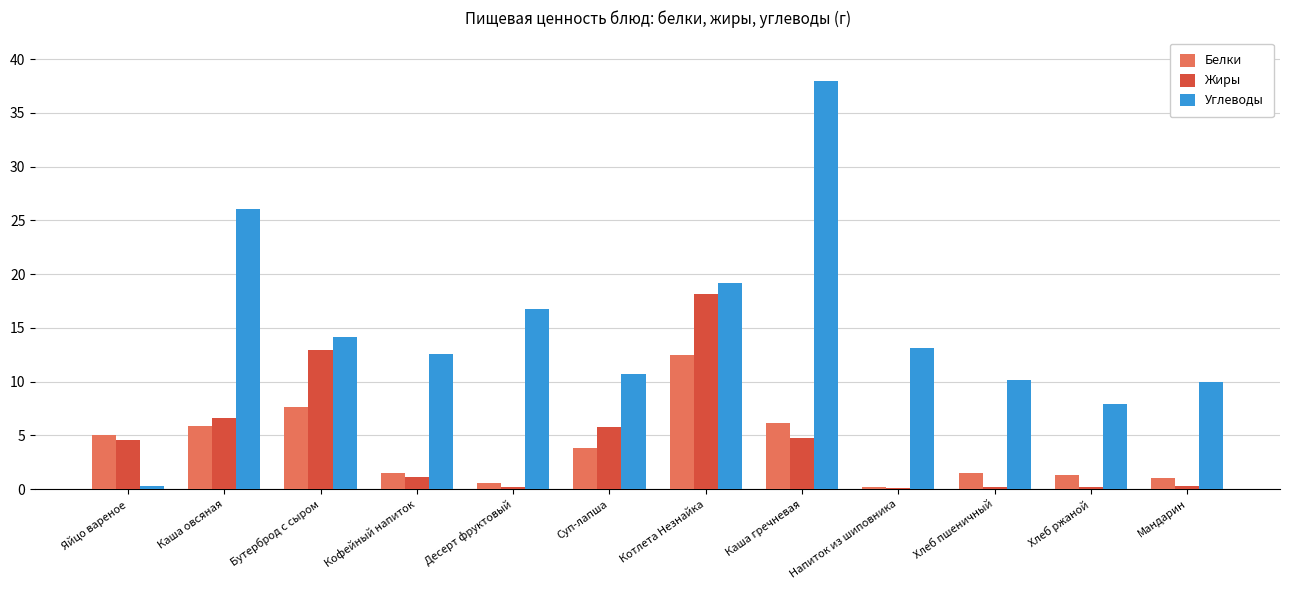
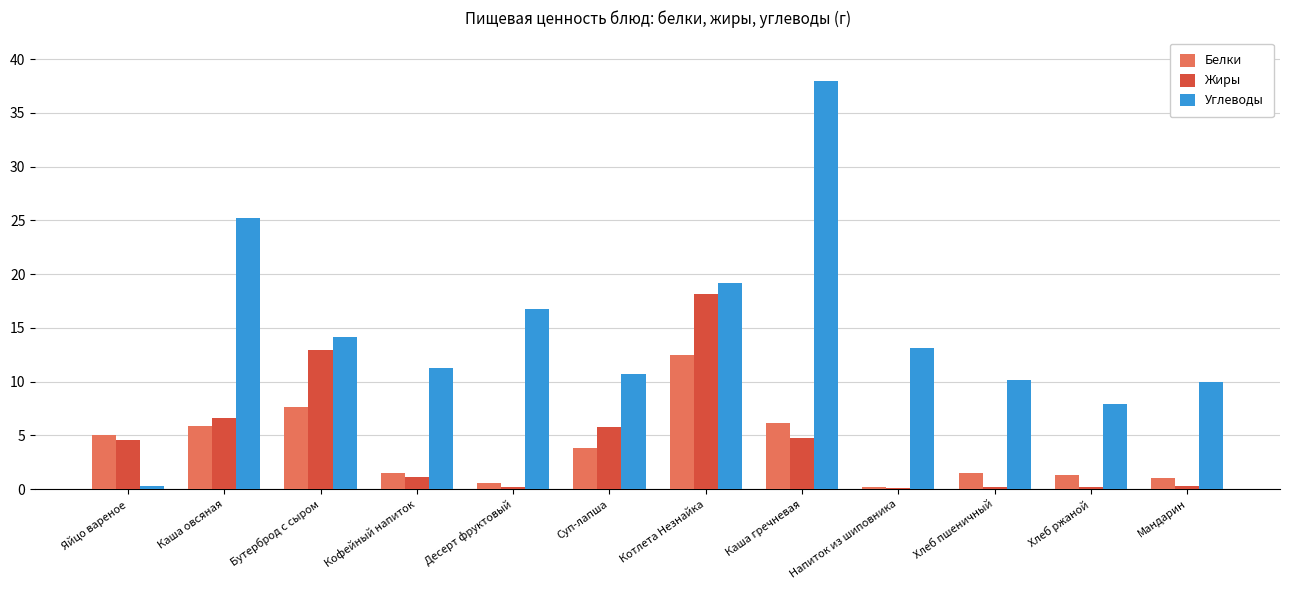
Углеводы, Каша овсяная: 26.1 -> 25.2
Углеводы, Кофейный напиток: 12.6 -> 11.3
